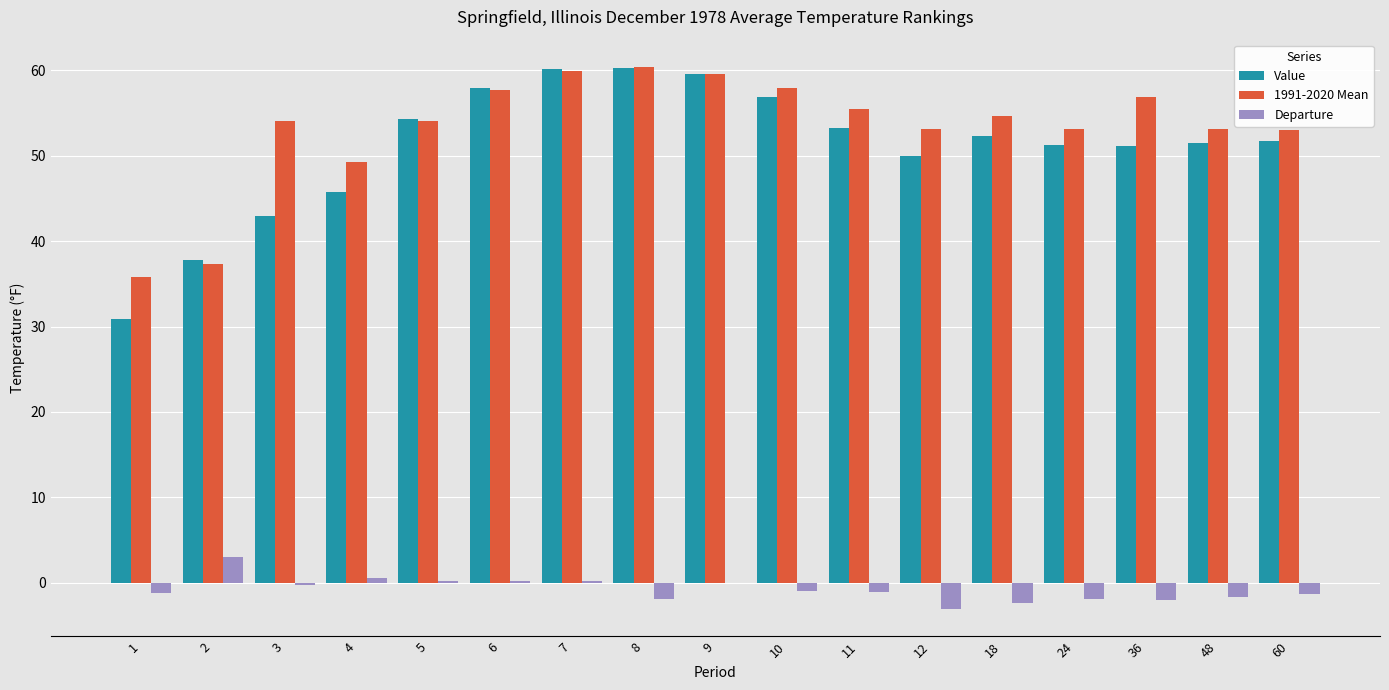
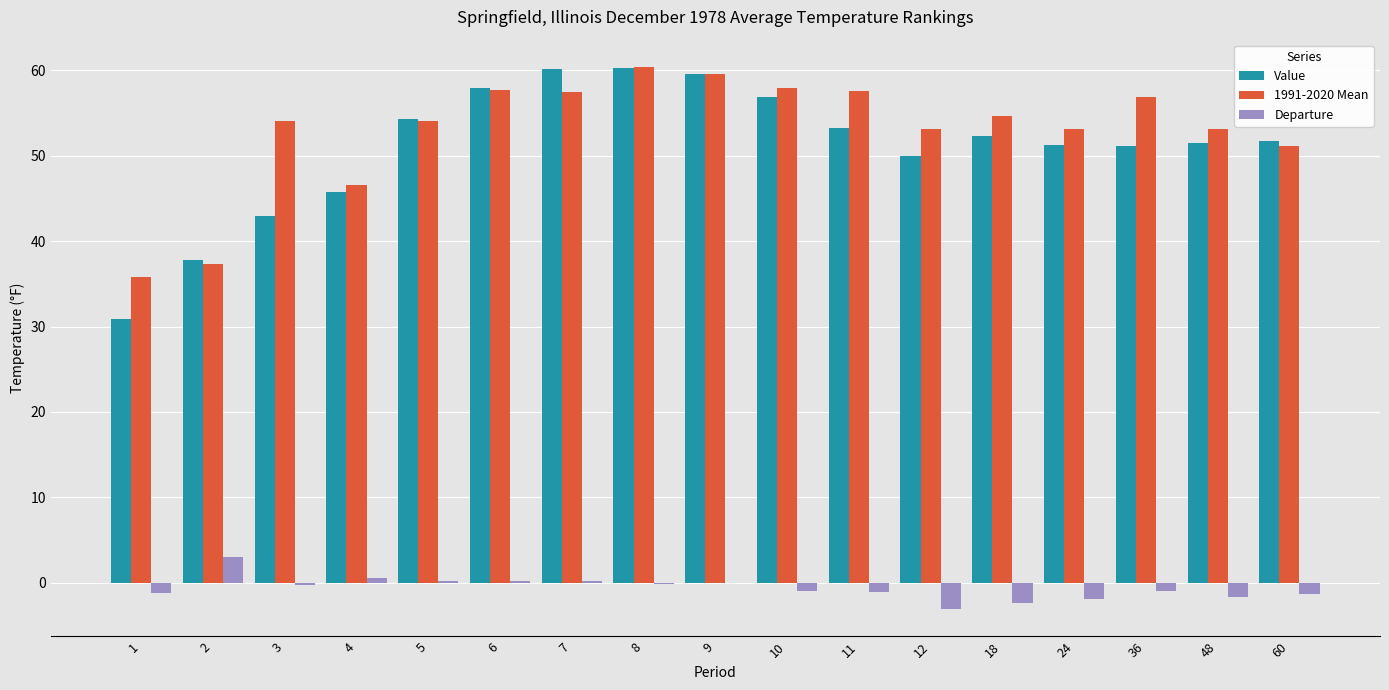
1991-2020 Mean, 4: 49 -> 47
1991-2020 Mean, 7: 60 -> 58
Departure, 8: -2 -> 0
1991-2020 Mean, 11: 56 -> 58
Departure, 36: -2 -> -1
1991-2020 Mean, 60: 53 -> 51
